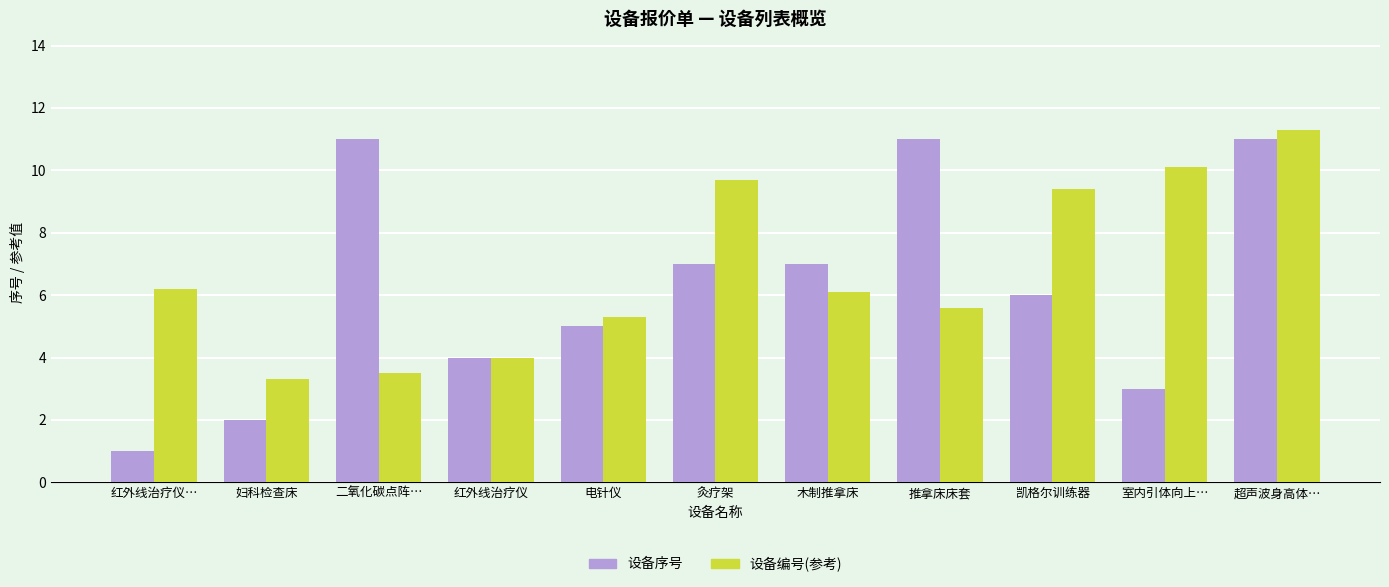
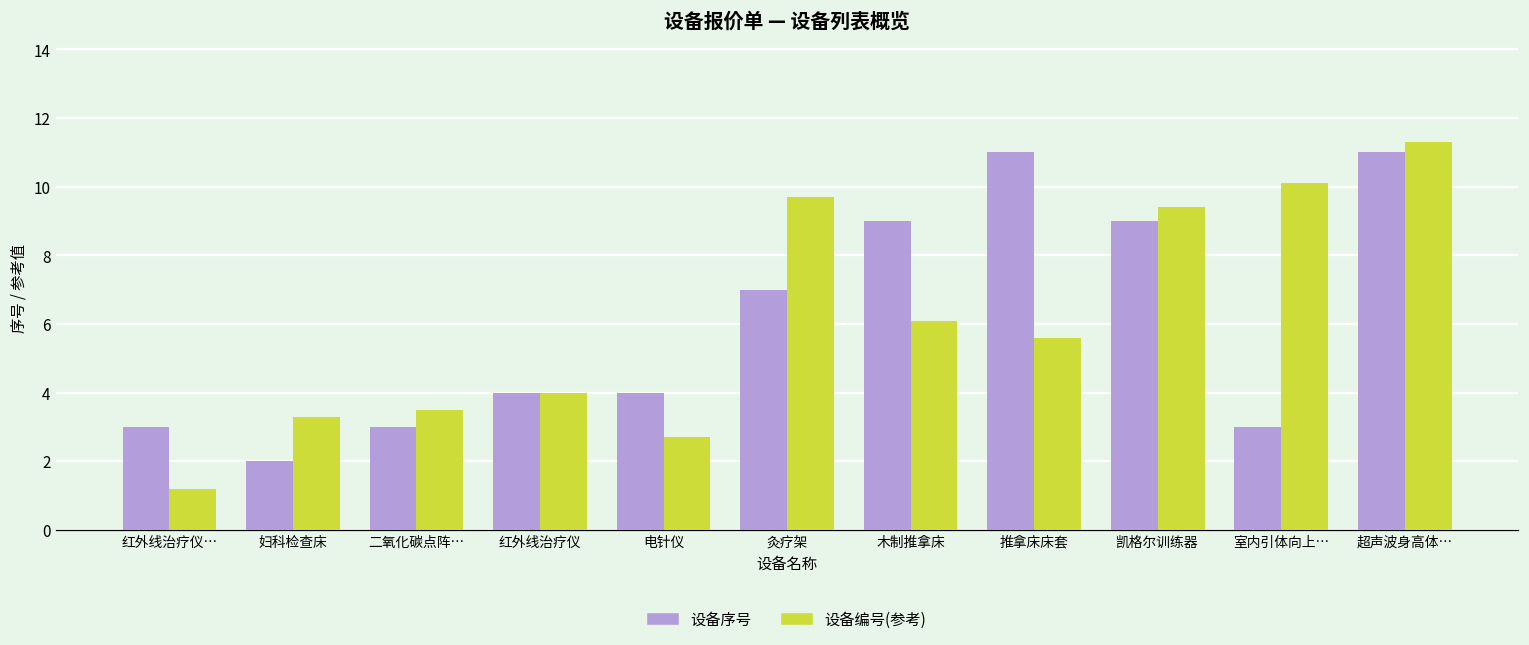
设备序号, 红外线治疗仪…: 1 -> 3
设备编号(参考), 红外线治疗仪…: 6.2 -> 1.2
设备序号, 二氧化碳点阵…: 11 -> 3
设备序号, 电针仪: 5 -> 4
设备编号(参考), 电针仪: 5.3 -> 2.7
设备序号, 木制推拿床: 7 -> 9
设备序号, 凯格尔训练器: 6 -> 9
